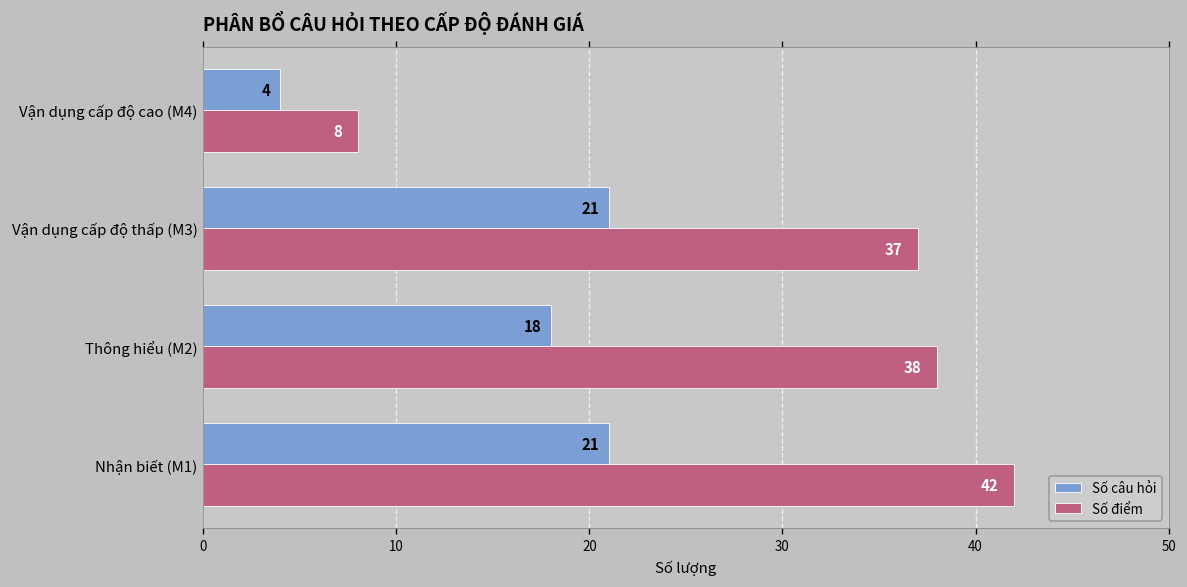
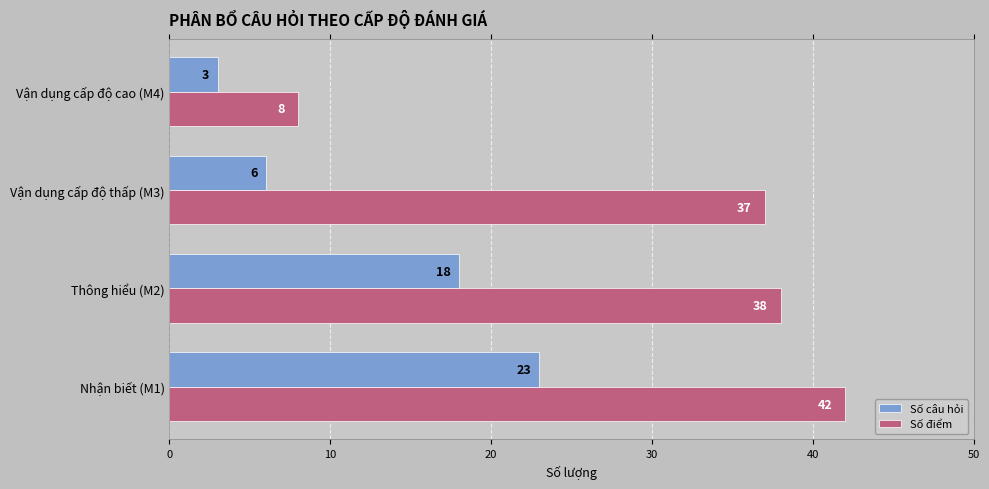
Số câu hỏi, Vận dụng cấp độ cao (M4): 4 -> 3
Số câu hỏi, Vận dụng cấp độ thấp (M3): 21 -> 6
Số câu hỏi, Nhận biết (M1): 21 -> 23
